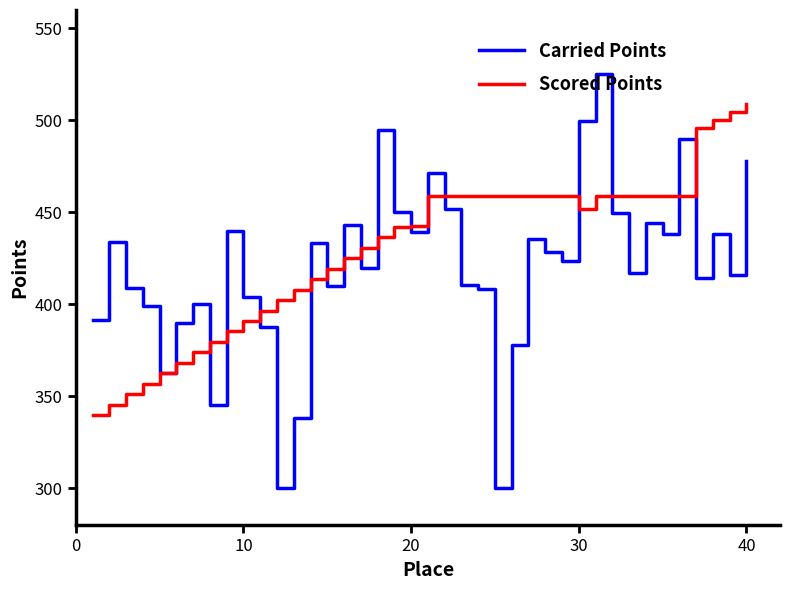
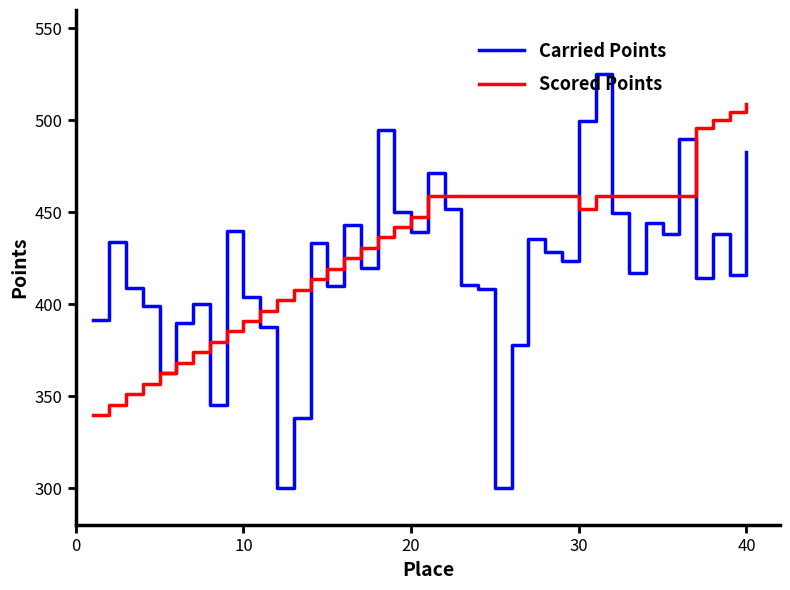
Scored Points, 20: 443 -> 448
Carried Points, 40: 478 -> 483
